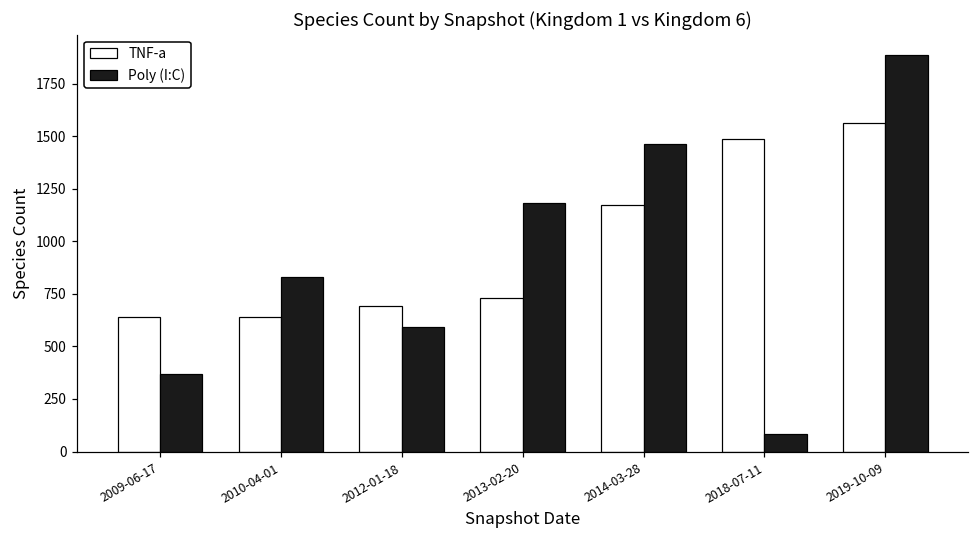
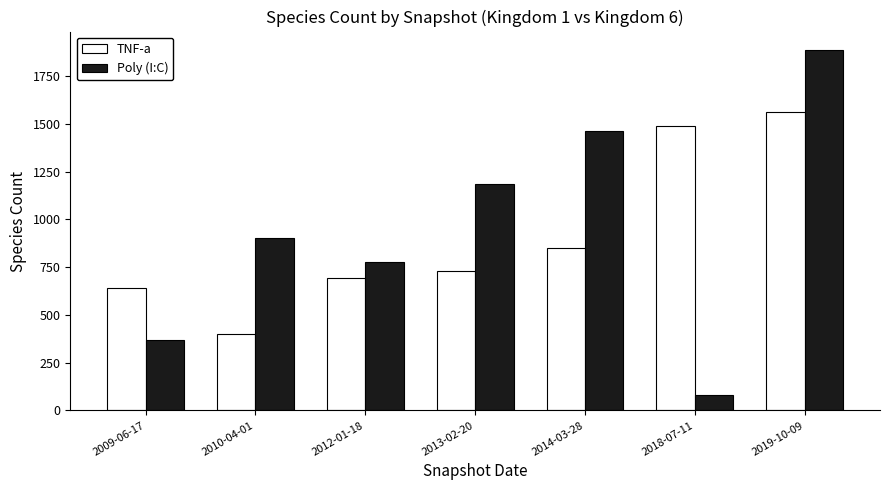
TNF-a, 2010-04-01: 640 -> 400
Poly (I:C), 2010-04-01: 830 -> 910
Poly (I:C), 2012-01-18: 590 -> 780
TNF-a, 2014-03-28: 1170 -> 850
